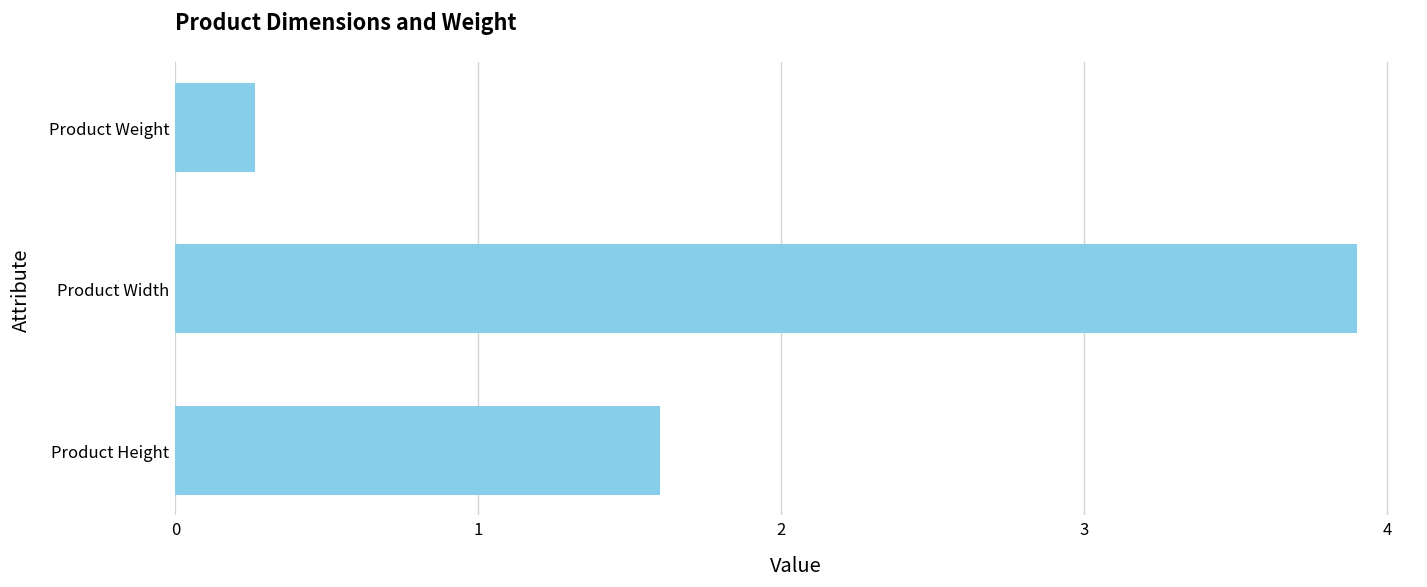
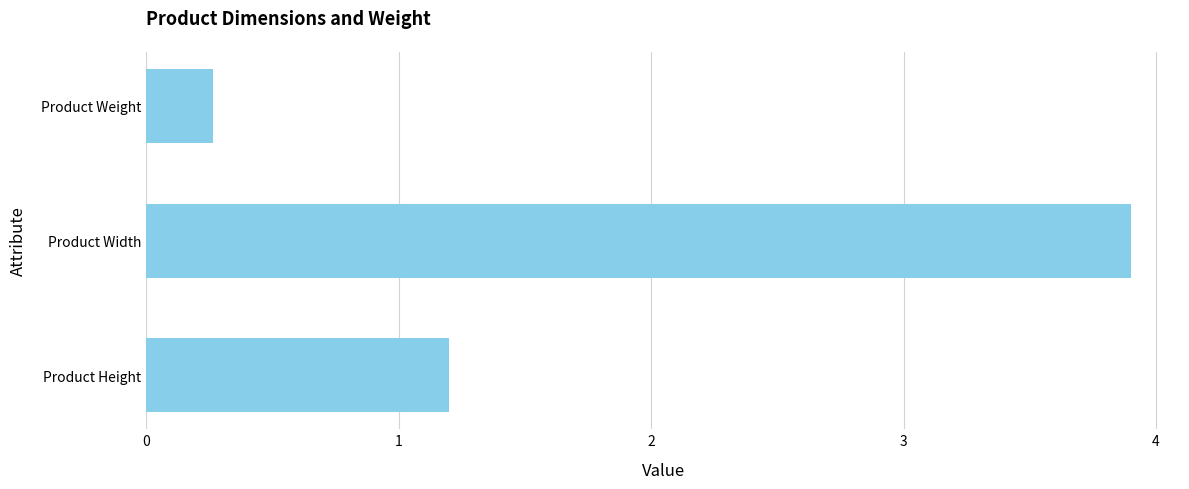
Product Height: 1.6 -> 1.2
